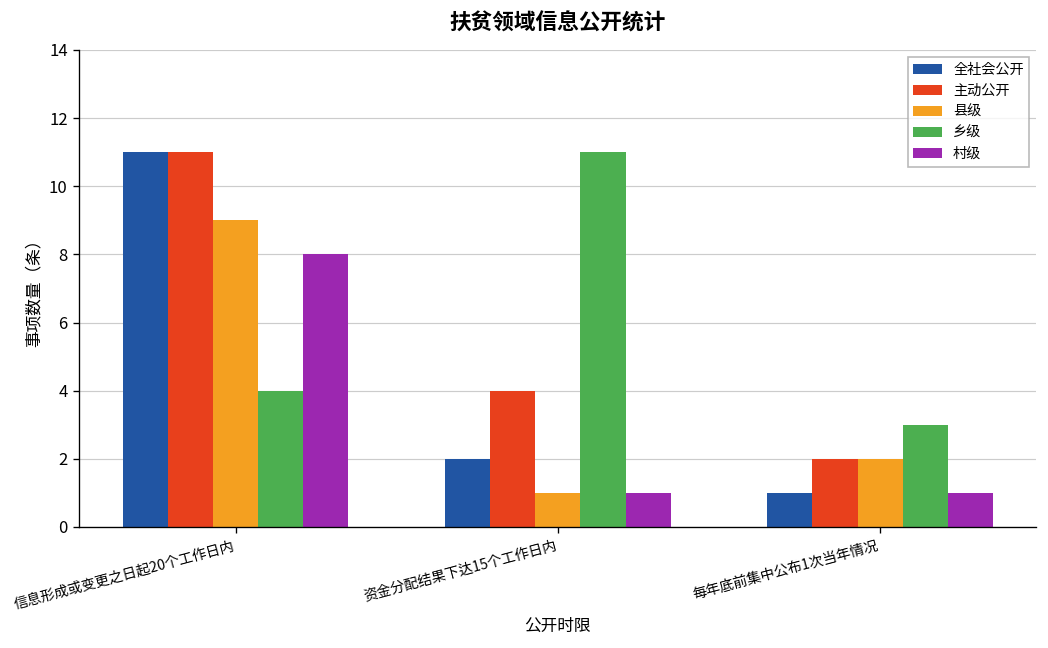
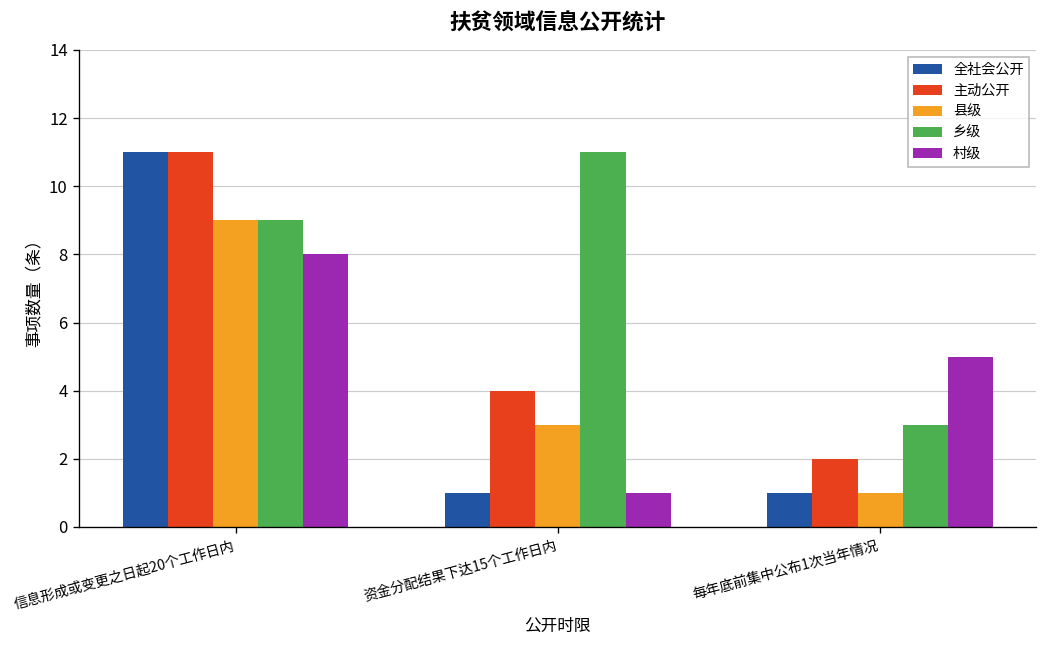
乡级, 信息形成或变更之日起20个工作日内: 4 -> 9
全社会公开, 资金分配结果下达15个工作日内: 2 -> 1
县级, 资金分配结果下达15个工作日内: 1 -> 3
县级, 每年底前集中公布1次当年情况: 2 -> 1
村级, 每年底前集中公布1次当年情况: 1 -> 5
